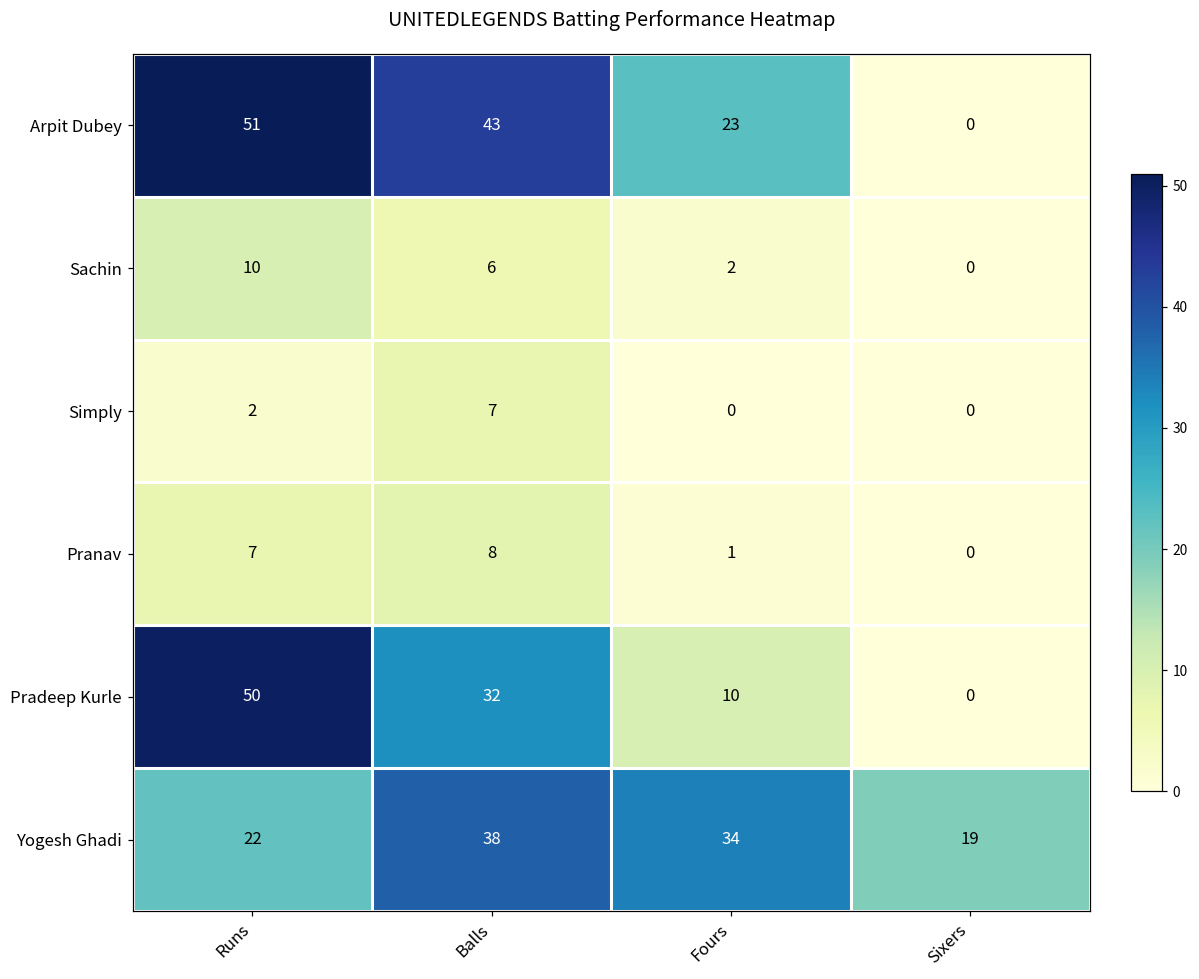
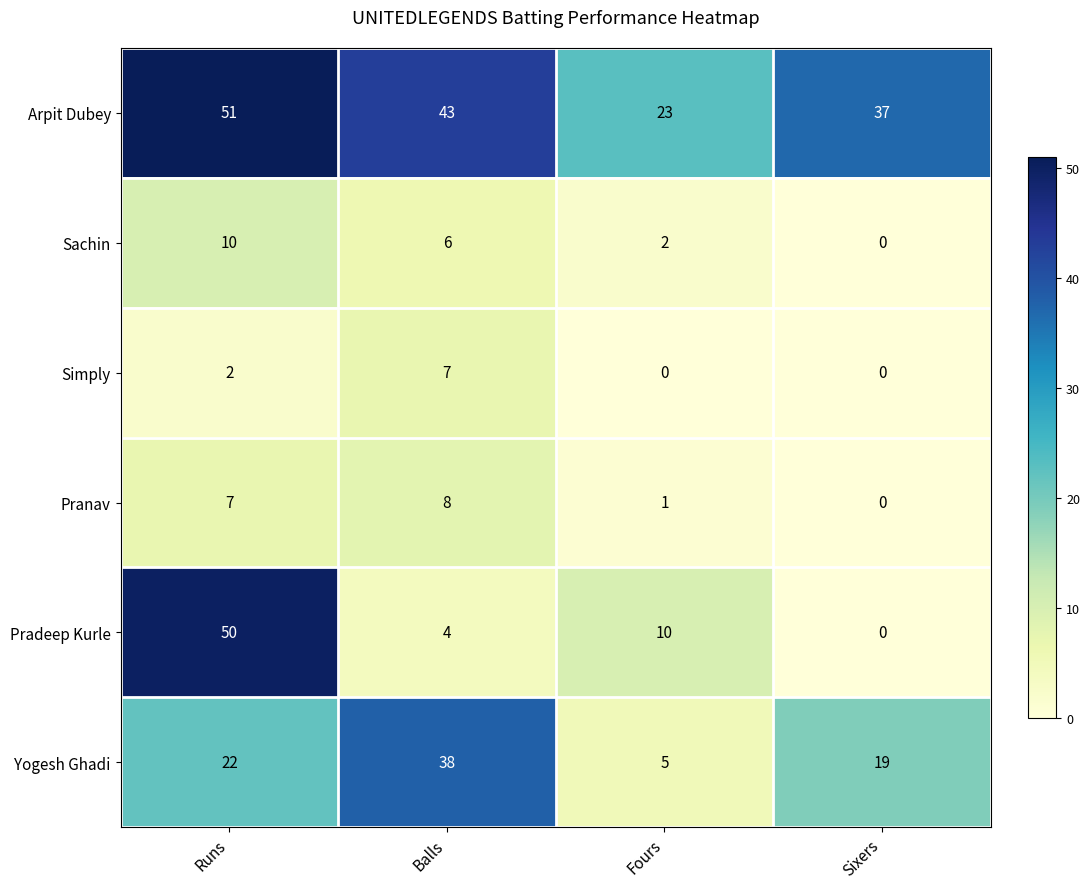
Arpit Dubey, Sixers: 0 -> 37
Pradeep Kurle, Balls: 32 -> 4
Yogesh Ghadi, Fours: 34 -> 5
